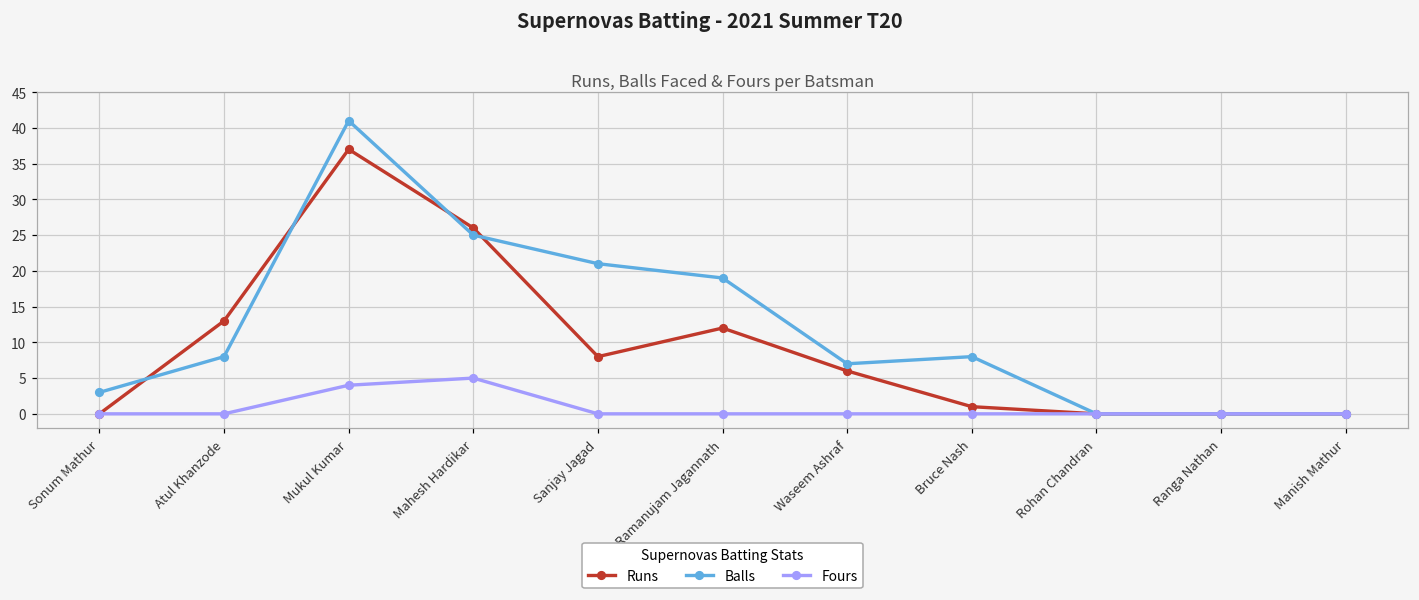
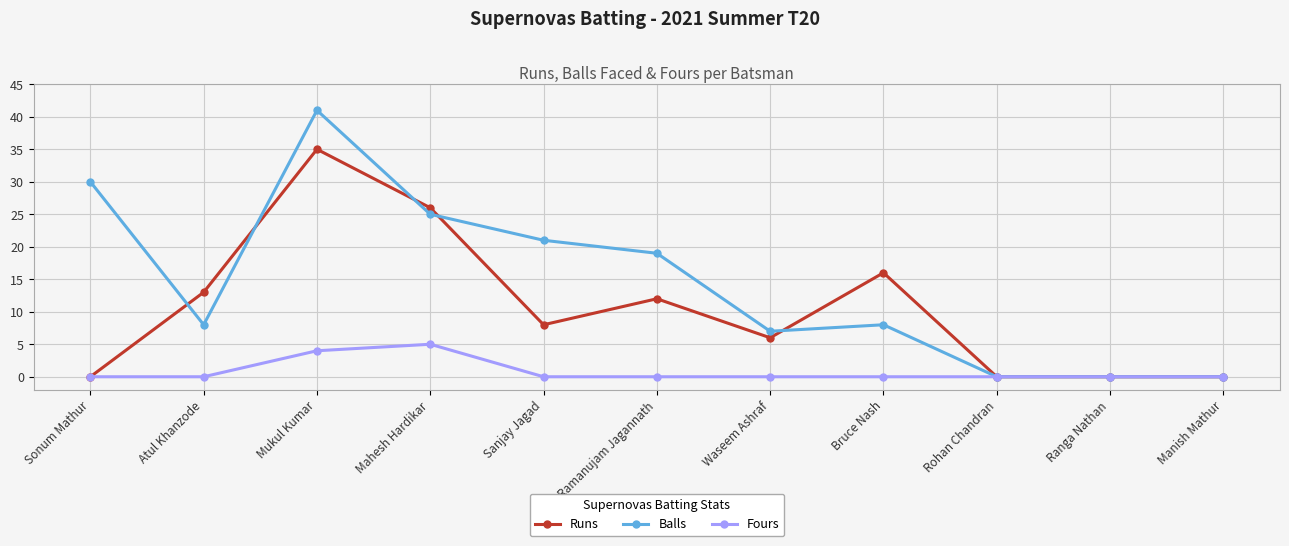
Balls, Sonum Mathur: 3 -> 30
Runs, Mukul Kumar: 37 -> 35
Runs, Bruce Nash: 1 -> 16
